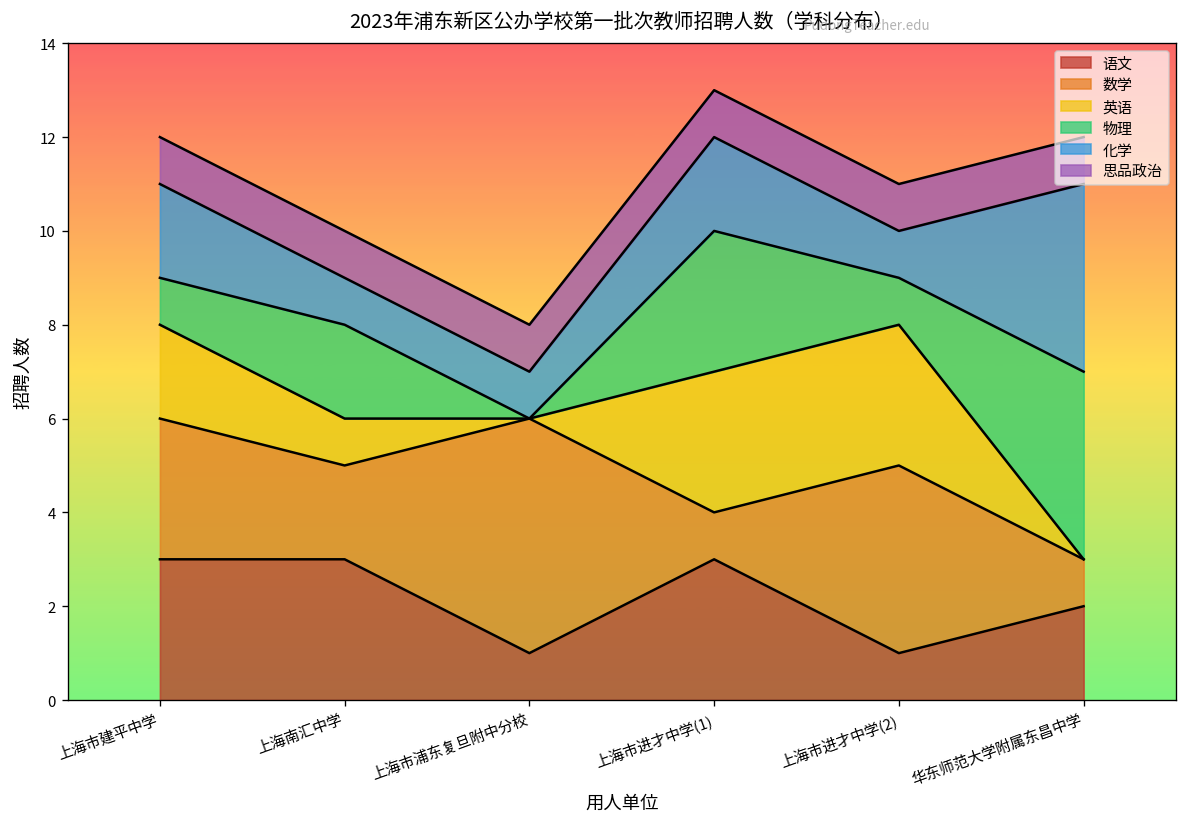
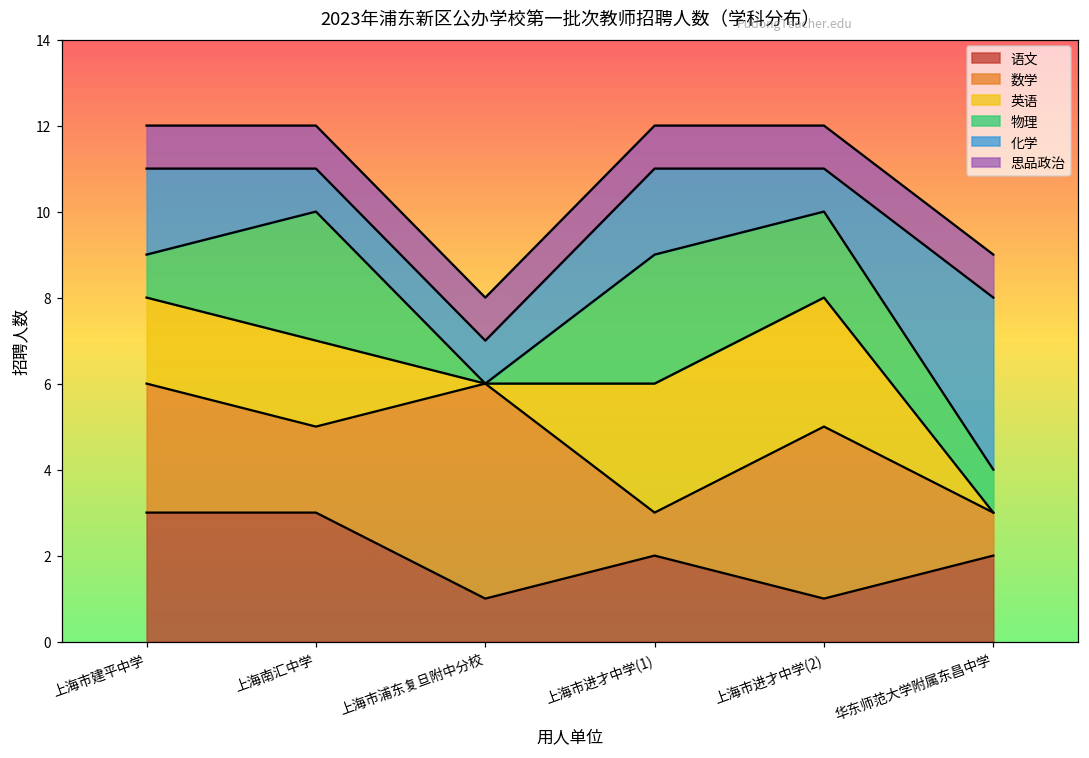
英语, 上海南汇中学: 1 -> 2
物理, 上海南汇中学: 2 -> 3
语文, 上海市进才中学(1): 3 -> 2
物理, 上海市进才中学(2): 1 -> 2
物理, 华东师范大学附属东昌中学: 4 -> 1
